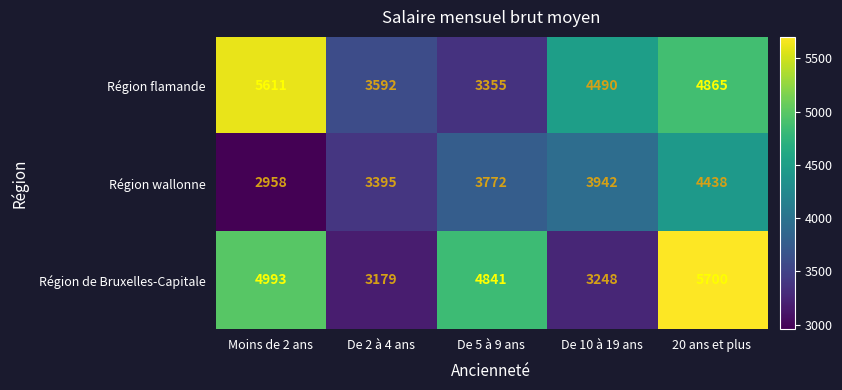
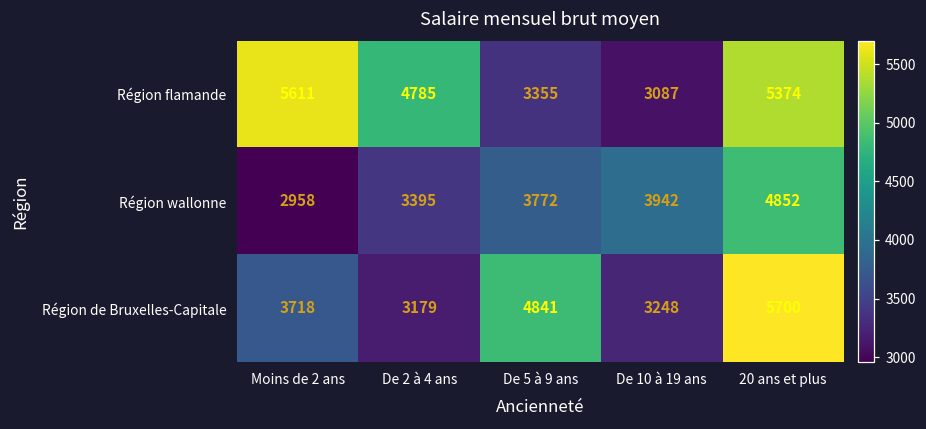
Région flamande, De 2 à 4 ans: 3592 -> 4785
Région flamande, De 10 à 19 ans: 4490 -> 3087
Région flamande, 20 ans et plus: 4865 -> 5374
Région wallonne, 20 ans et plus: 4438 -> 4852
Région de Bruxelles-Capitale, Moins de 2 ans: 4993 -> 3718
